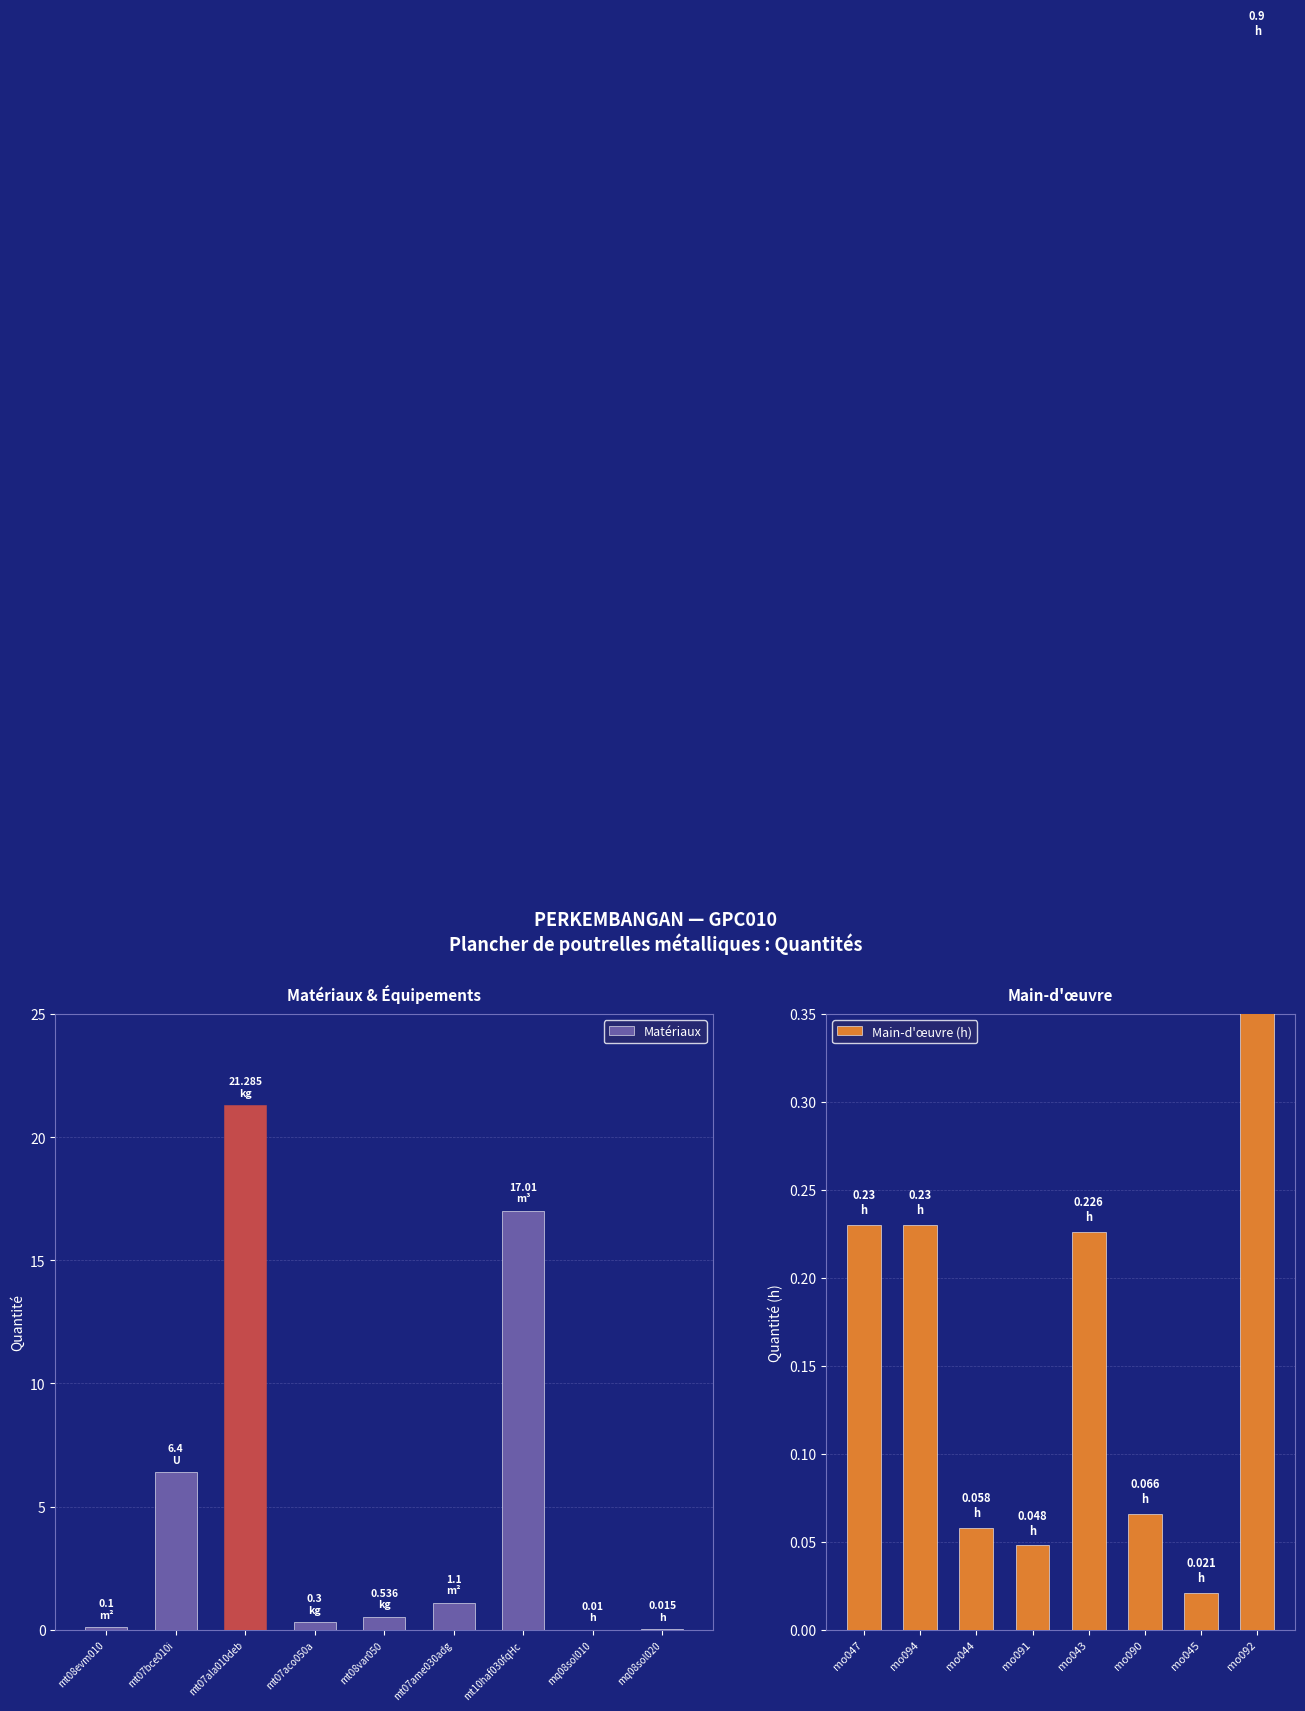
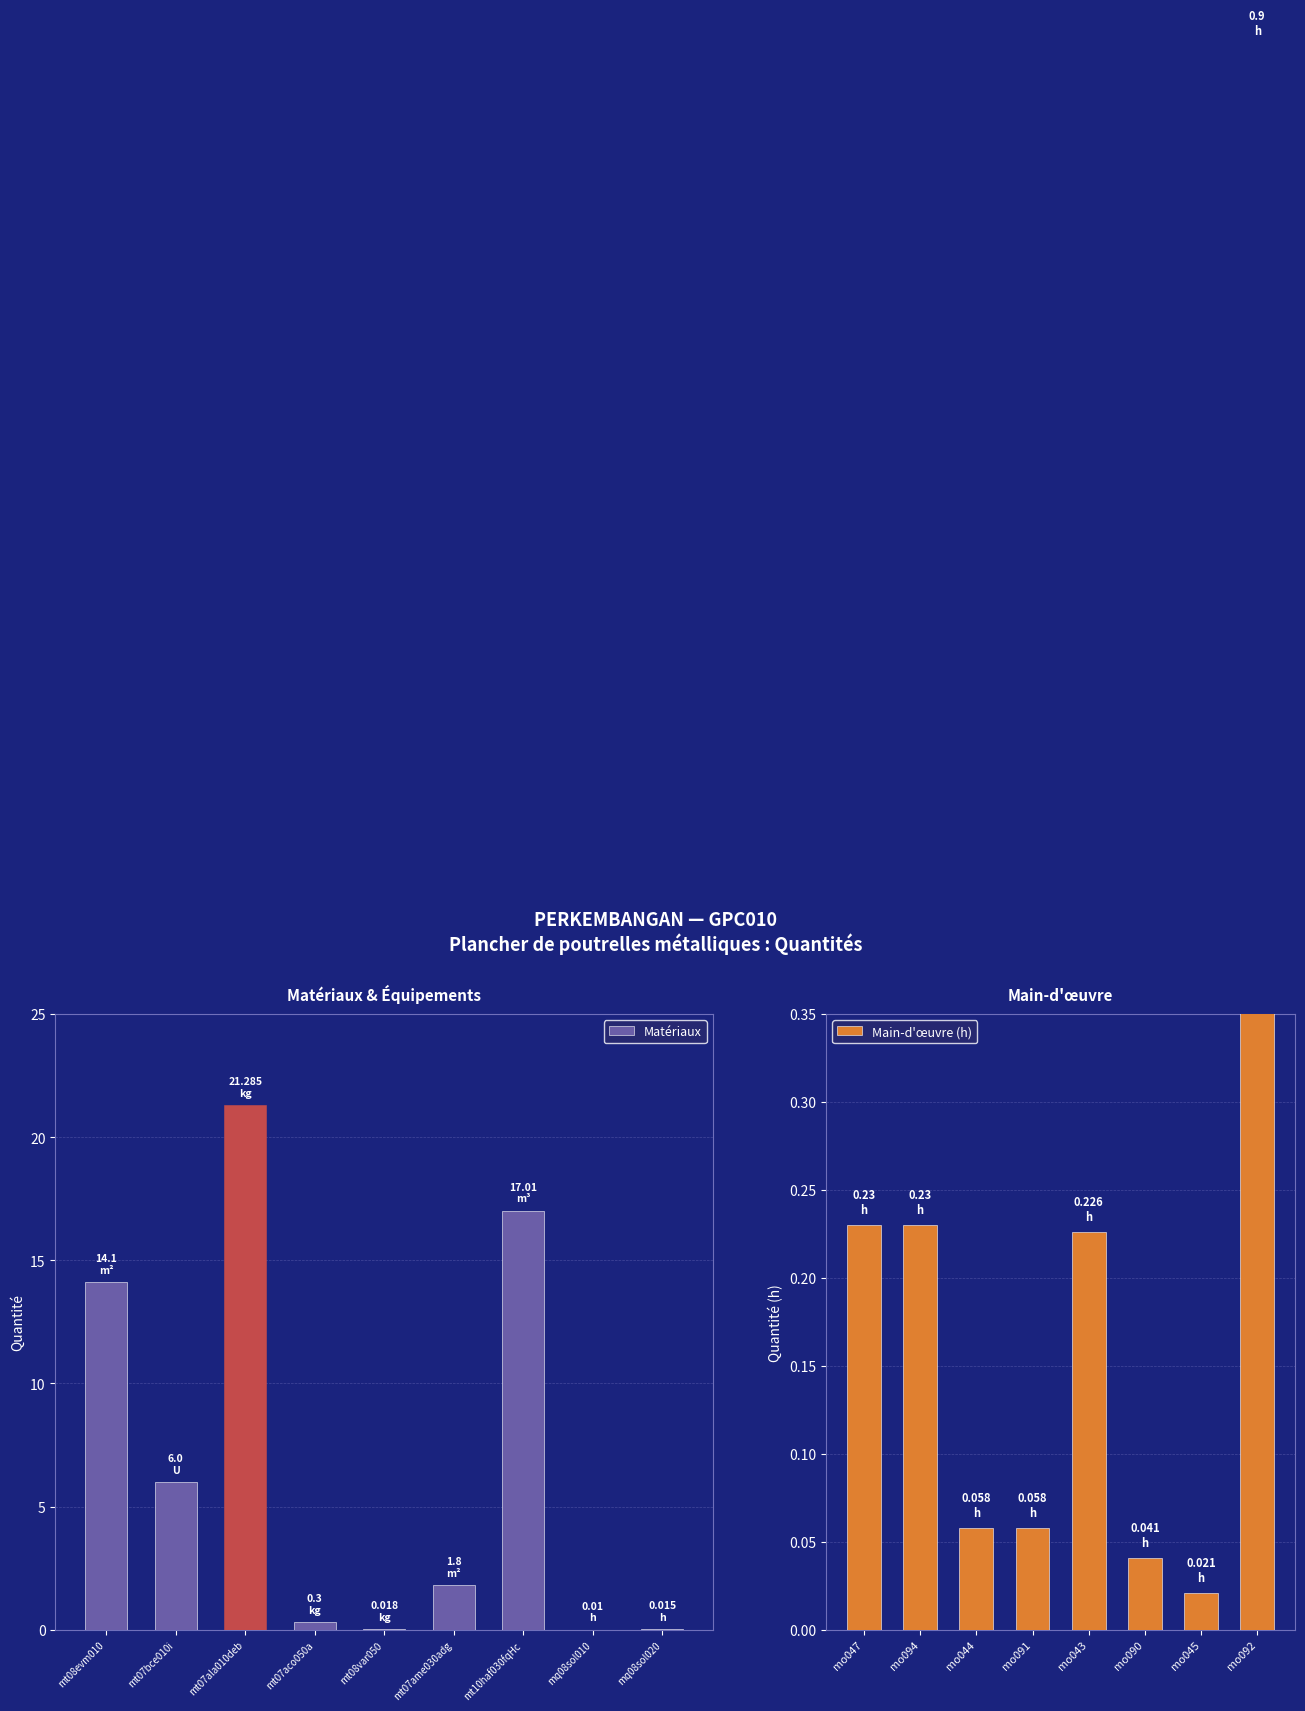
Matériaux & Équipements, mt08evm010: 0.1 -> 14.1
Matériaux & Équipements, mt07bce010i: 6.4 -> 6.0
Matériaux & Équipements, mt08var050: 0.536 -> 0.018
Matériaux & Équipements, mt07ame030adg: 1.1 -> 1.8
Main-d'œuvre, mo091: 0.048 -> 0.058
Main-d'œuvre, mo090: 0.066 -> 0.041
